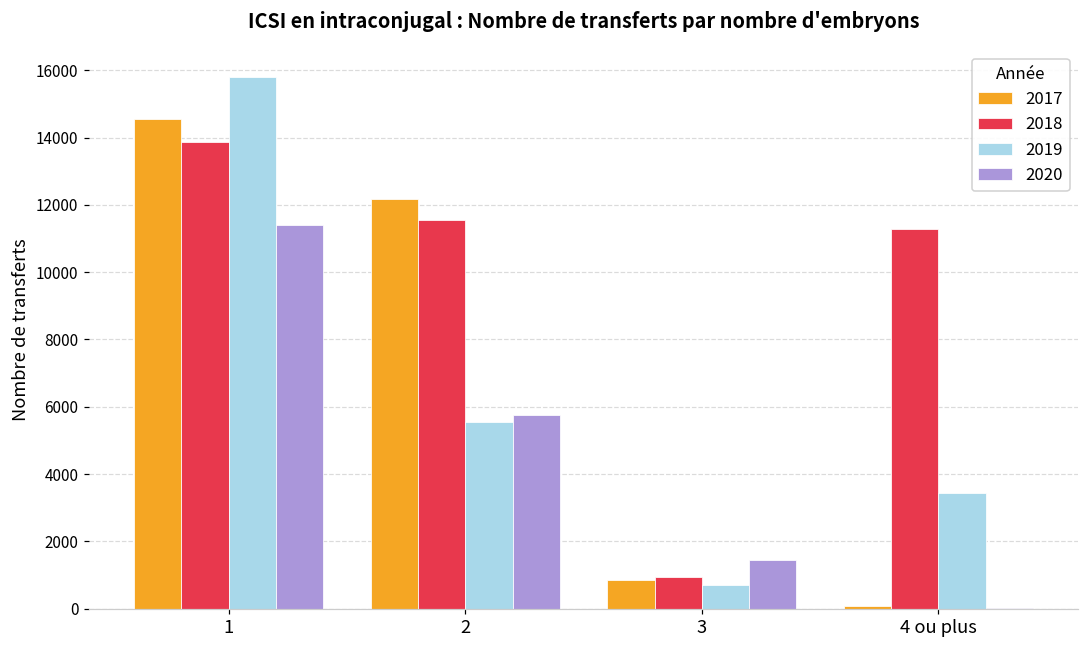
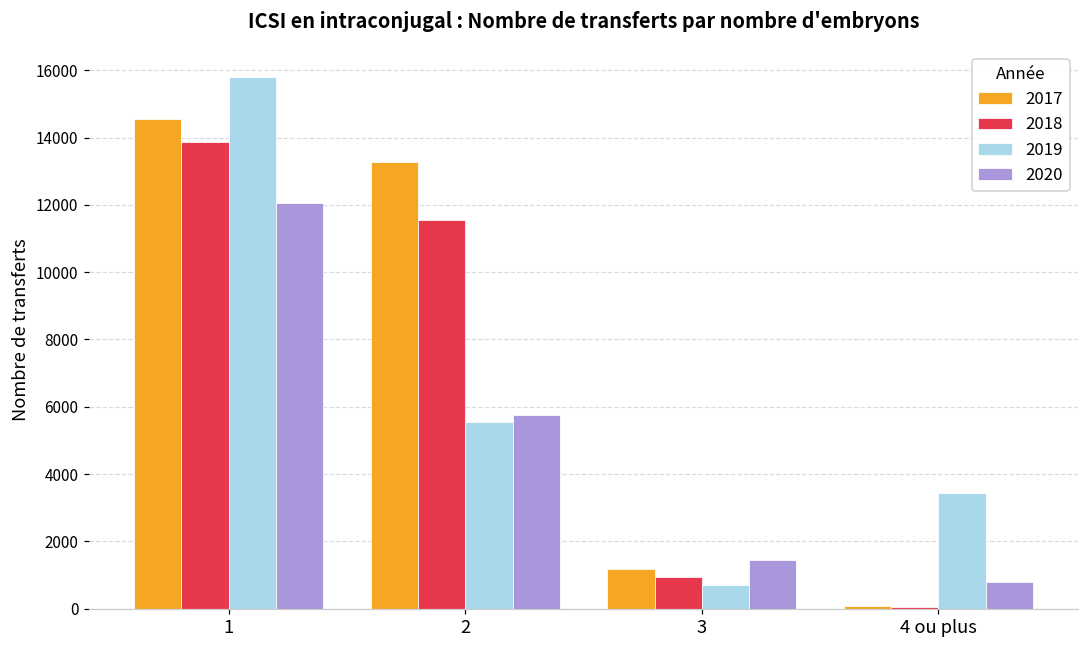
2020, 1: 11400 -> 12100
2017, 2: 12200 -> 13300
2017, 3: 900 -> 1200
2018, 4 ou plus: 11300 -> 100
2020, 4 ou plus: 0 -> 800
